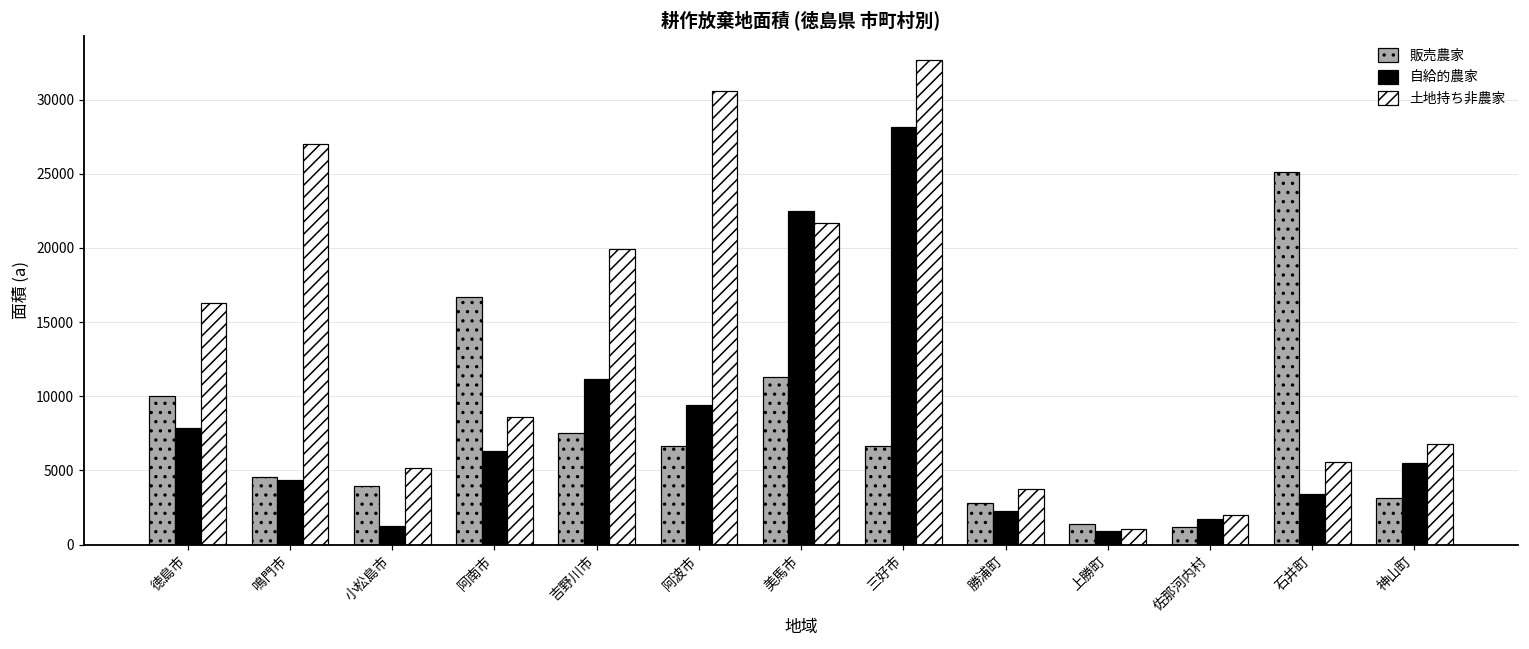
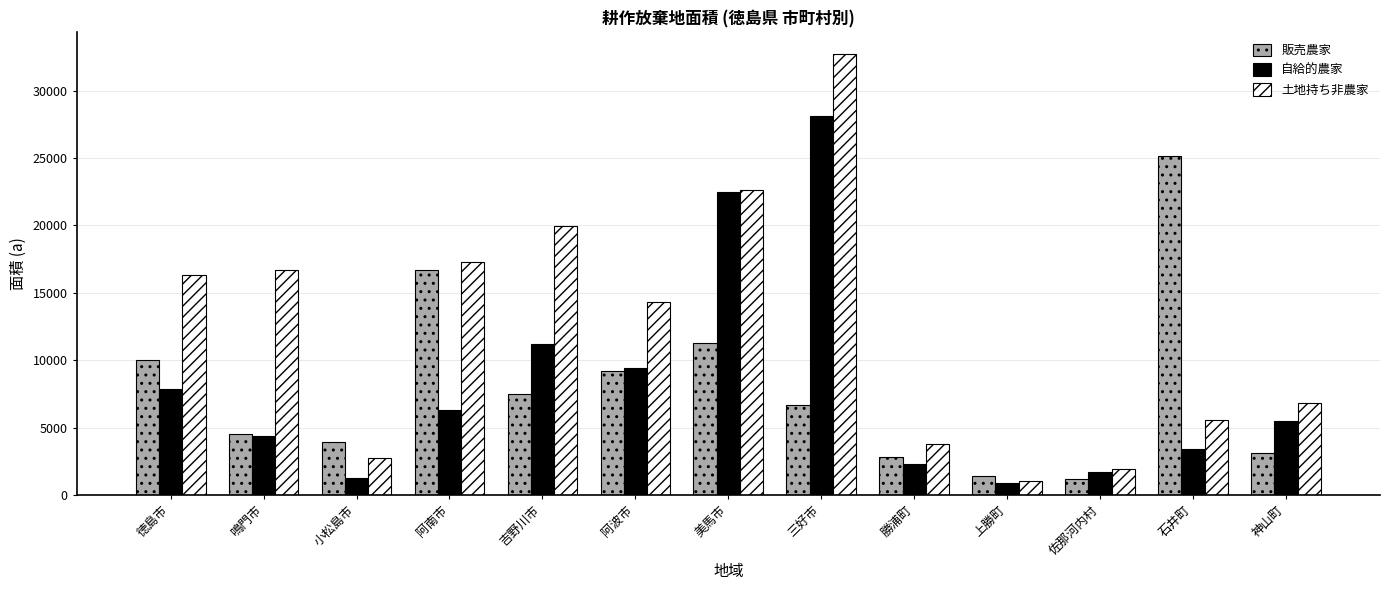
土地持ち非農家, 鳴門市: 27000 -> 16700
土地持ち非農家, 小松島市: 5200 -> 2700
土地持ち非農家, 阿南市: 8600 -> 17300
販売農家, 阿波市: 6700 -> 9200
土地持ち非農家, 阿波市: 30600 -> 14300
土地持ち非農家, 美馬市: 21700 -> 22600
